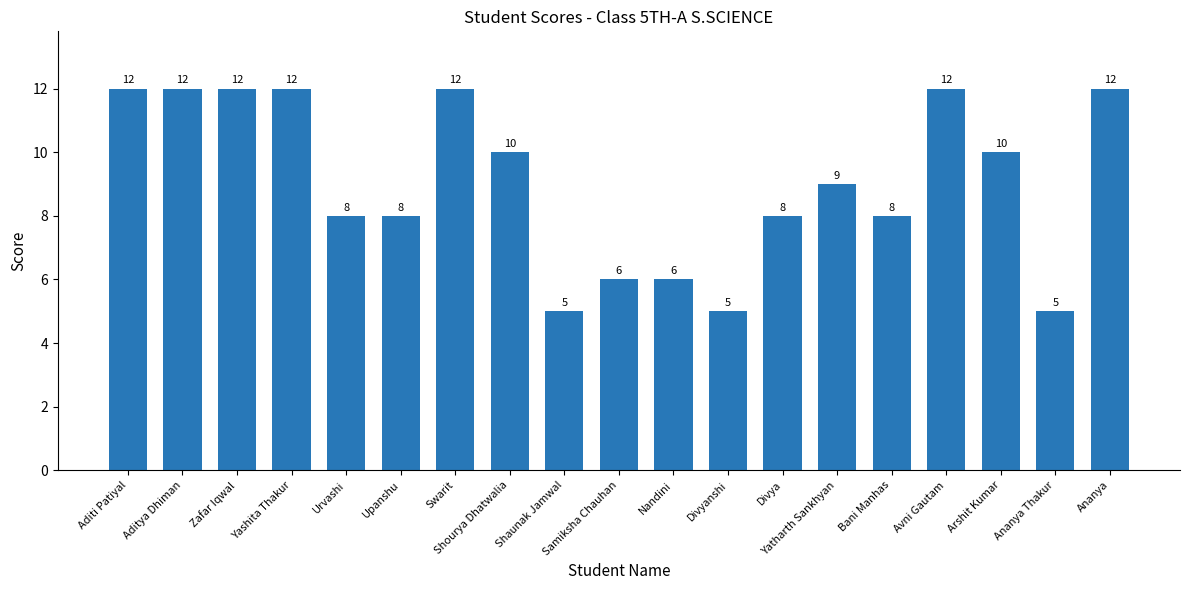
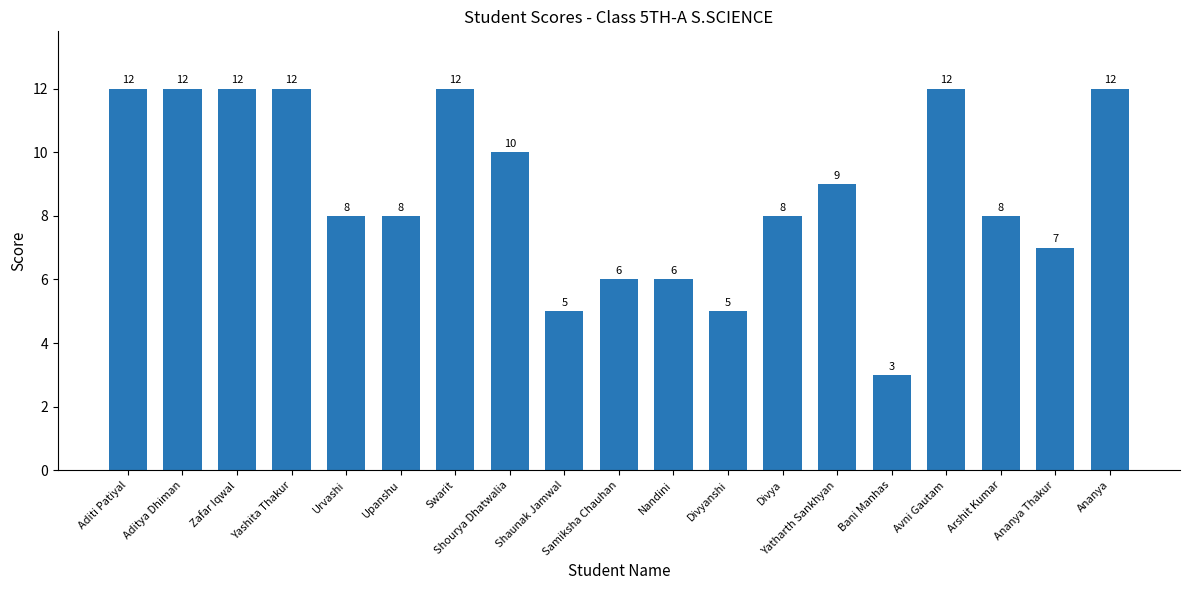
Bani Manhas: 8 -> 3
Arshit Kumar: 10 -> 8
Ananya Thakur: 5 -> 7
